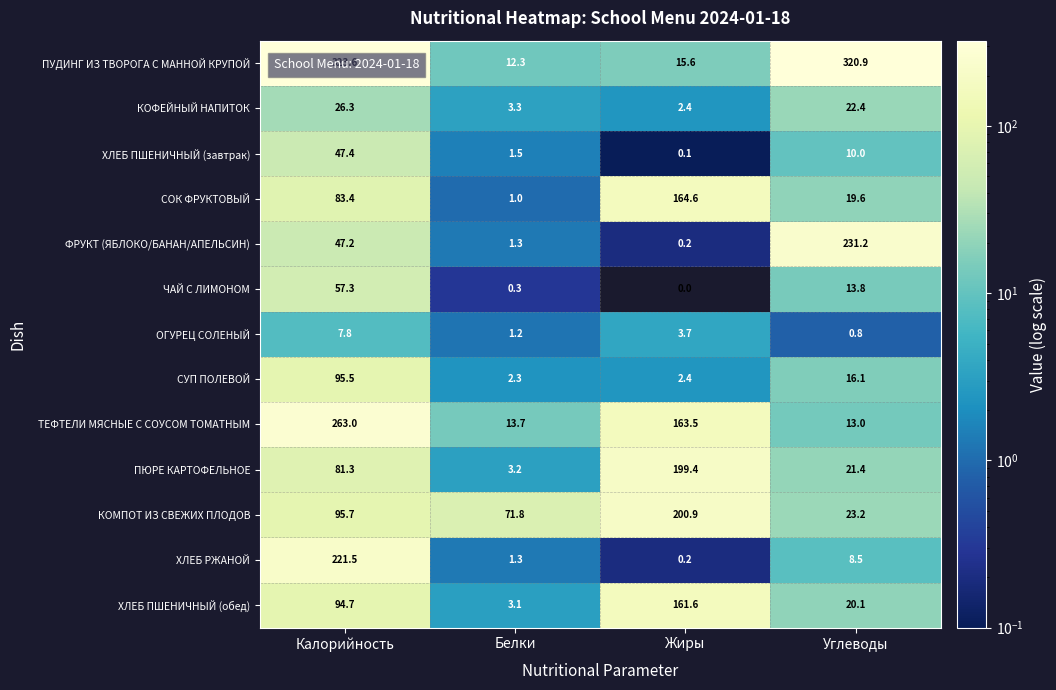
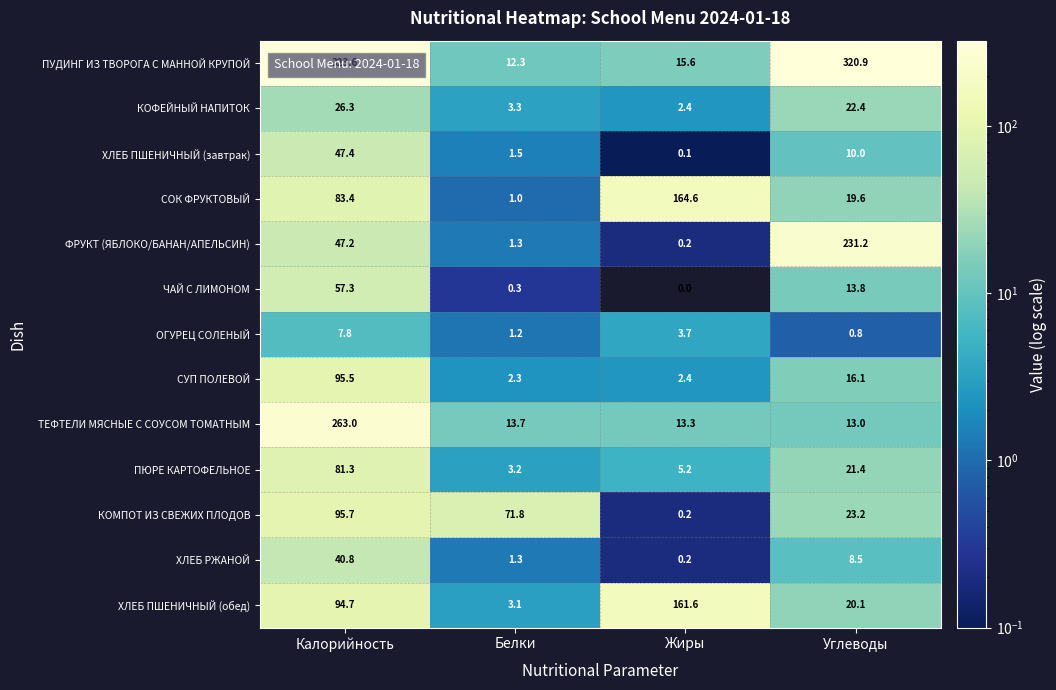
ТЕФТЕЛИ МЯСНЫЕ С СОУСОМ ТОМАТНЫМ, Жиры: 163.5 -> 13.3
ПЮРЕ КАРТОФЕЛЬНОЕ, Жиры: 199.4 -> 5.2
КОМПОТ ИЗ СВЕЖИХ ПЛОДОВ, Жиры: 200.9 -> 0.2
ХЛЕБ РЖАНОЙ, Калорийность: 221.5 -> 40.8
